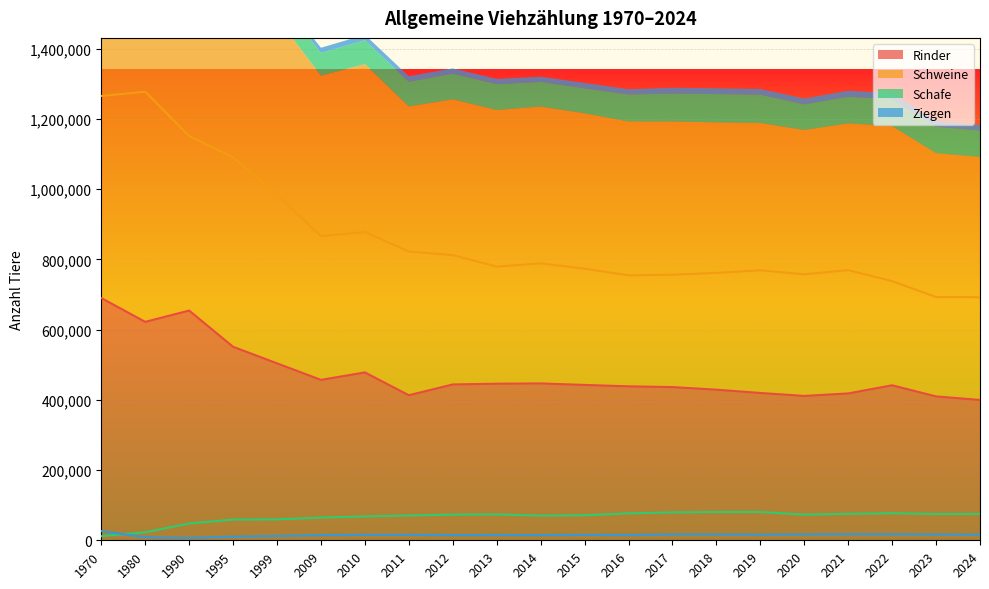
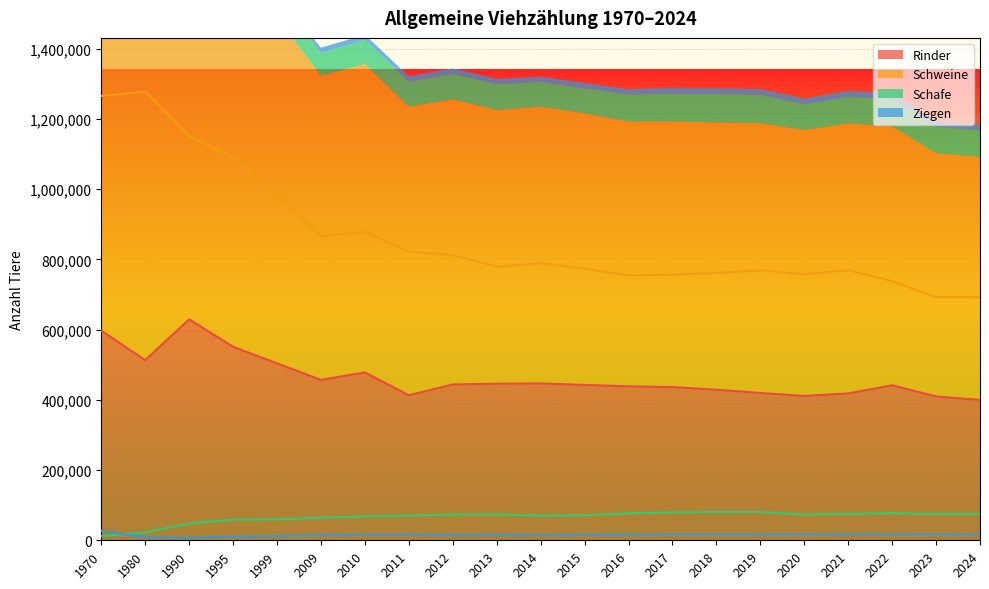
Rinder, 1970: 690,000 -> 600,000
Rinder, 1980: 620,000 -> 510,000
Rinder, 1990: 650,000 -> 630,000
